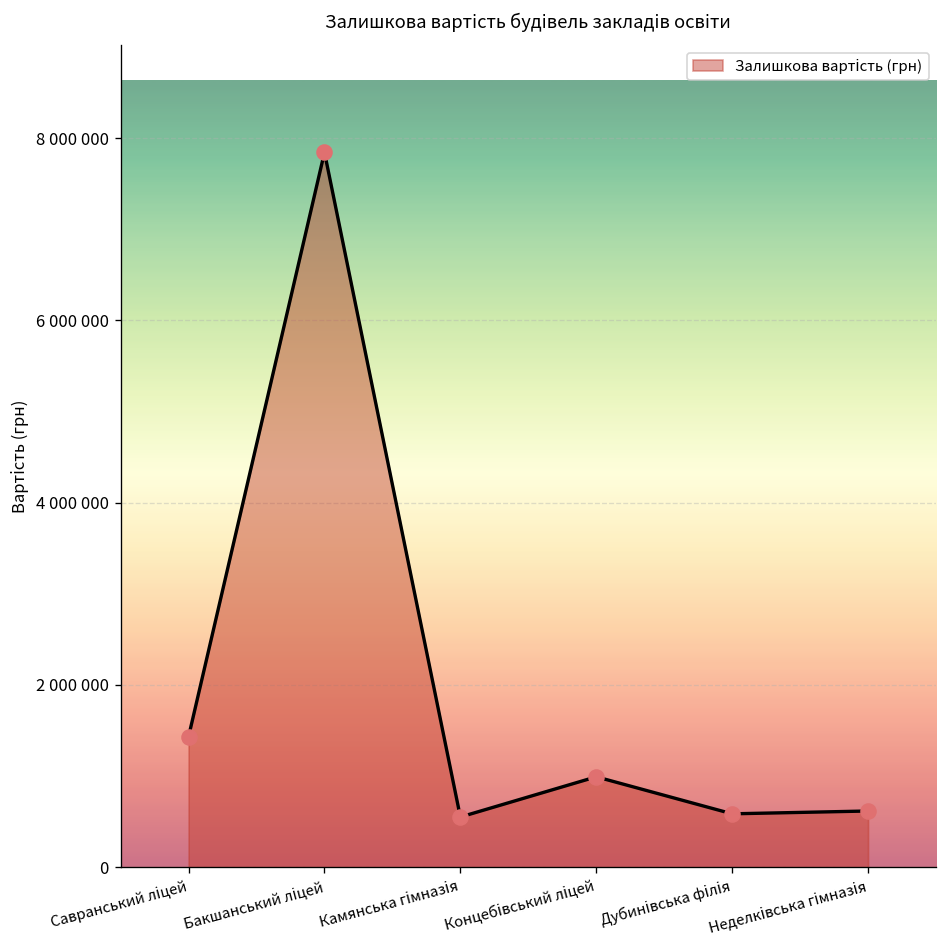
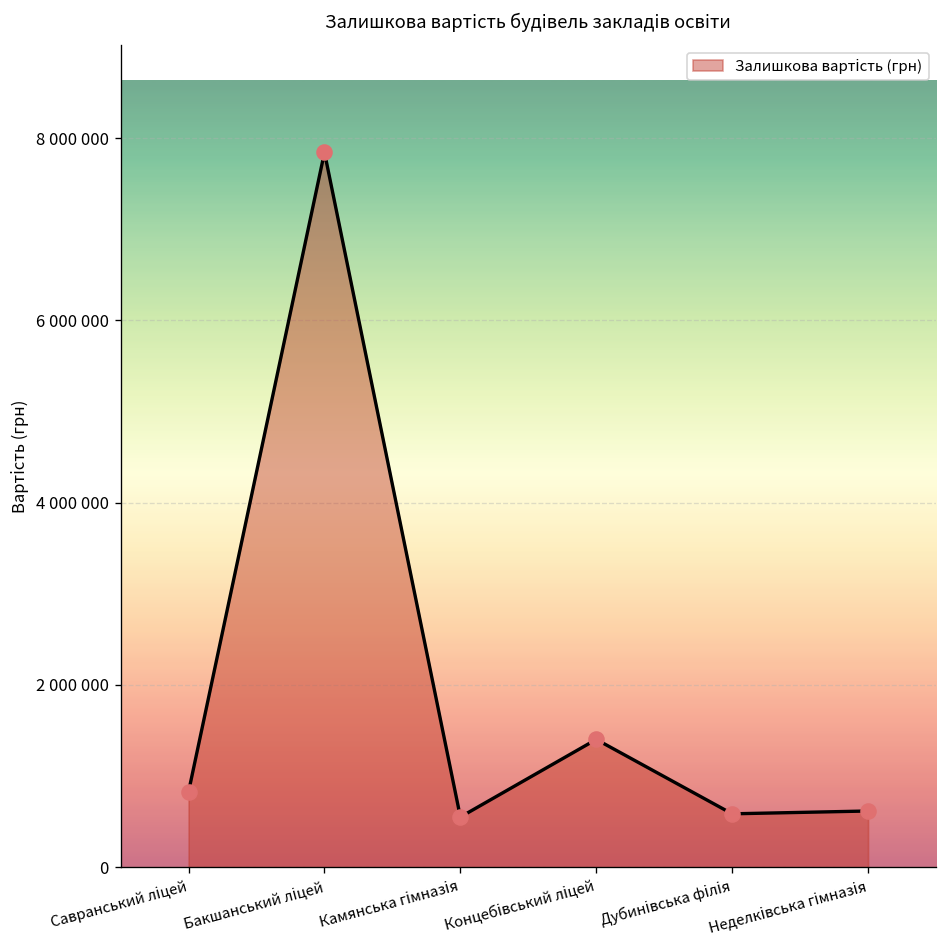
Савранський ліцей: 1400000 -> 800000
Концебівський ліцей: 1000000 -> 1400000
